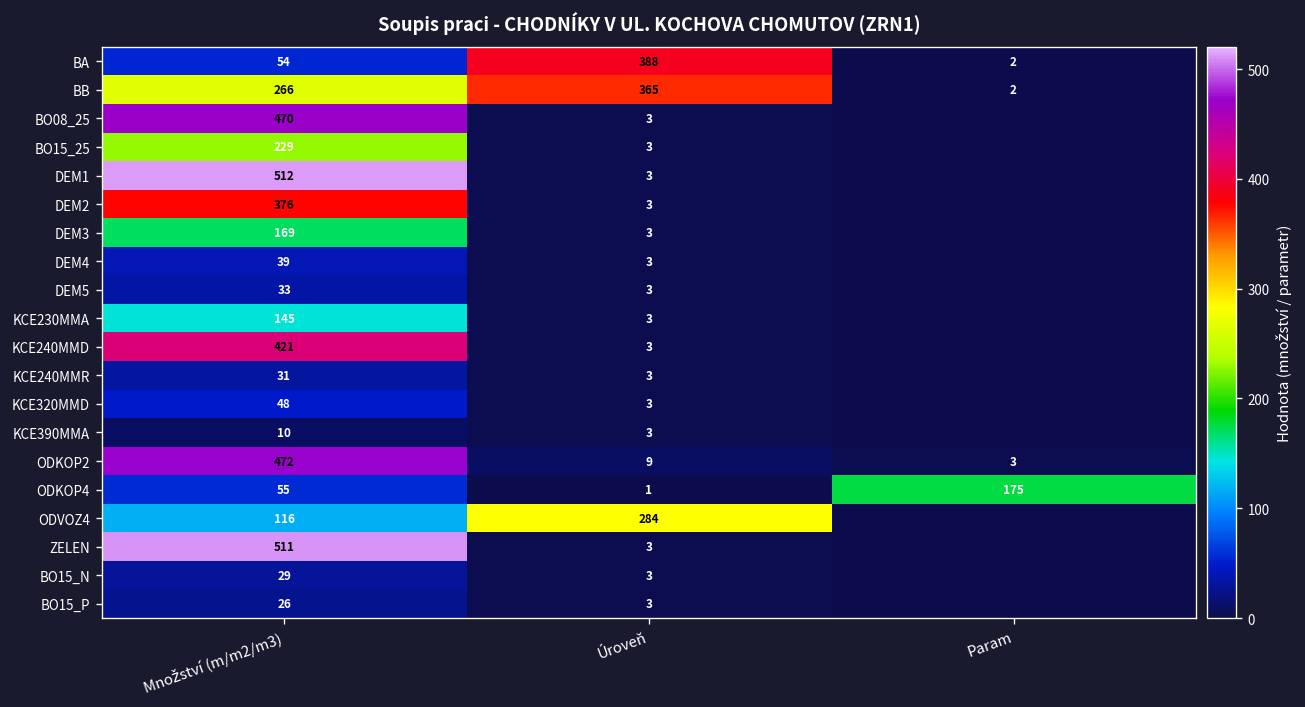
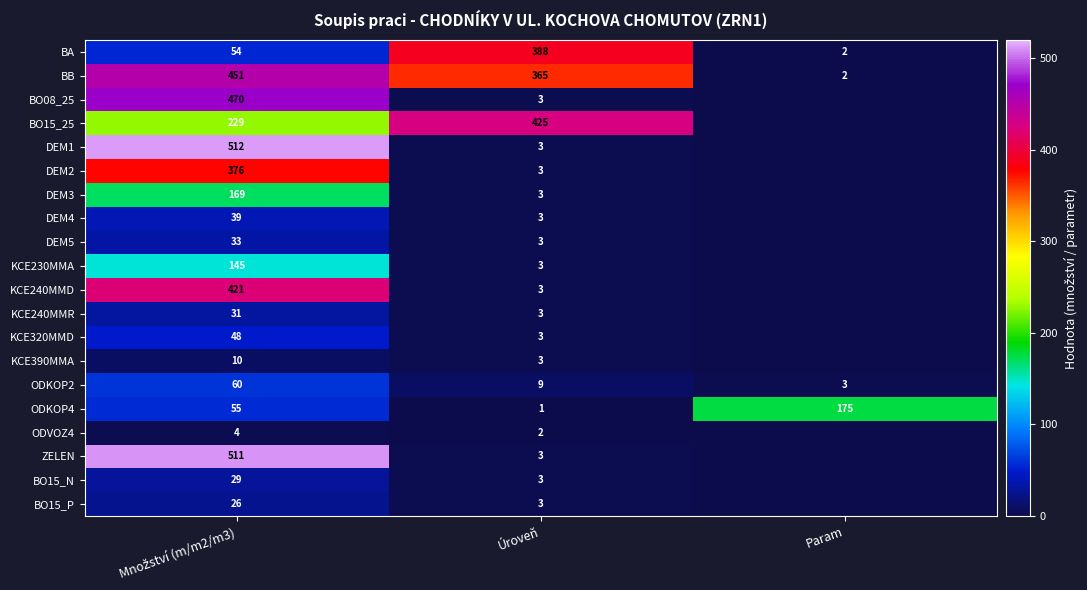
BB, Množství (m/m2/m3): 266 -> 451
BO15_25, Úroveň: 3 -> 425
ODKOP2, Množství (m/m2/m3): 472 -> 60
ODVOZ4, Množství (m/m2/m3): 116 -> 4
ODVOZ4, Úroveň: 284 -> 2
